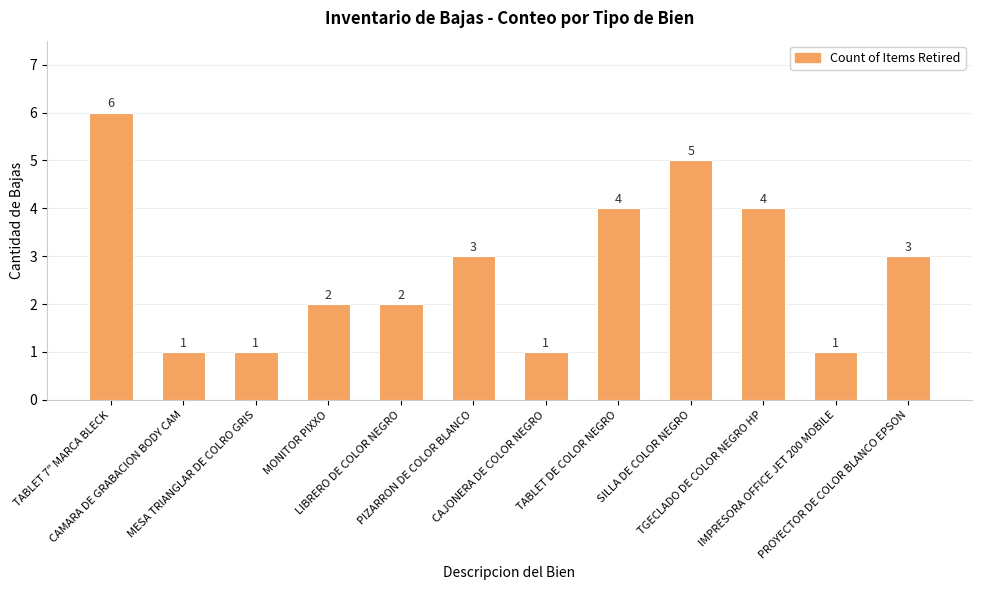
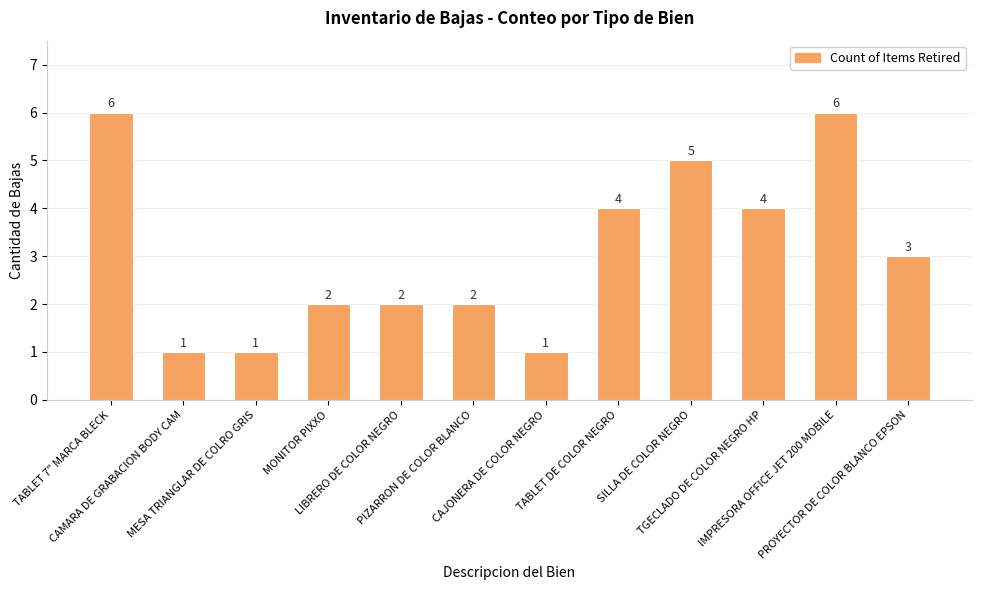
PIZARRON DE COLOR BLANCO: 3 -> 2
IMPRESORA OFFICE JET 200 MOBILE: 1 -> 6
